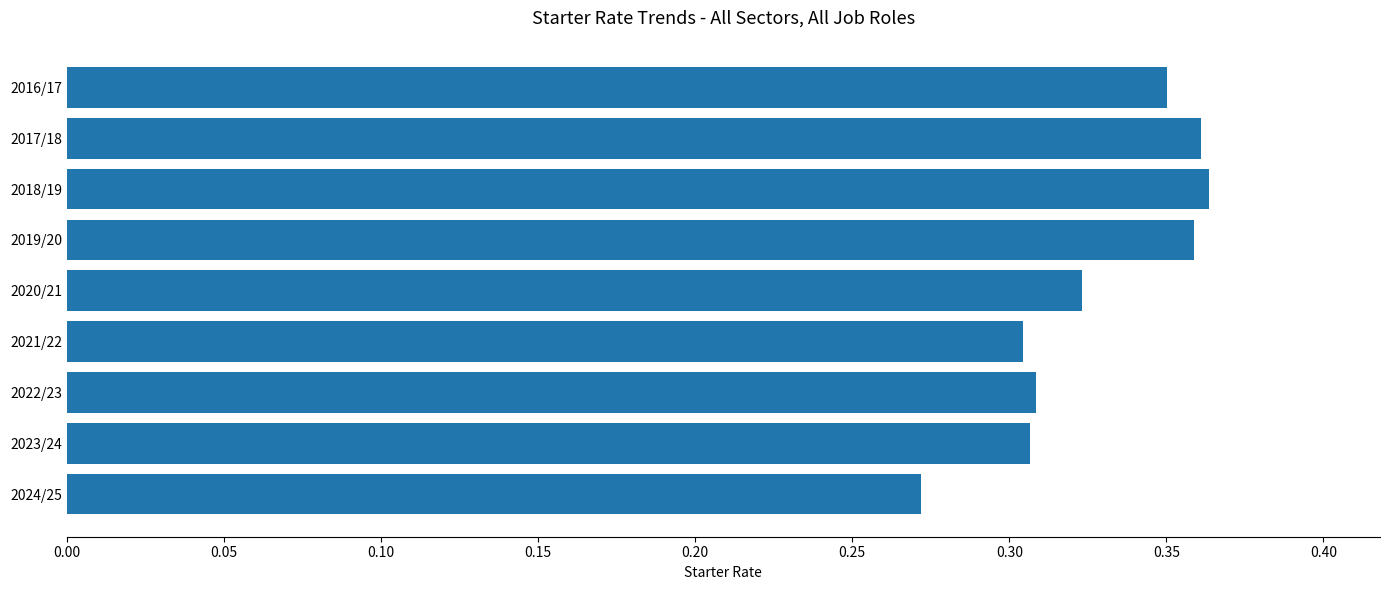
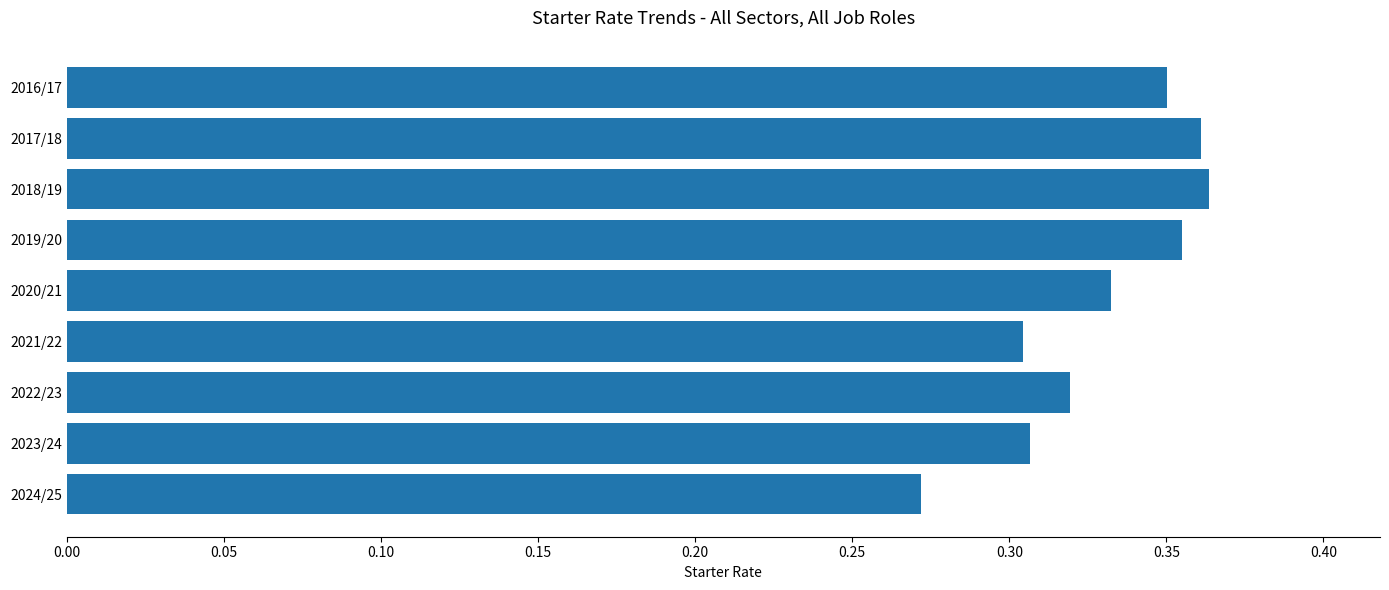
2019/20: 0.359 -> 0.355
2020/21: 0.323 -> 0.332
2022/23: 0.309 -> 0.319
